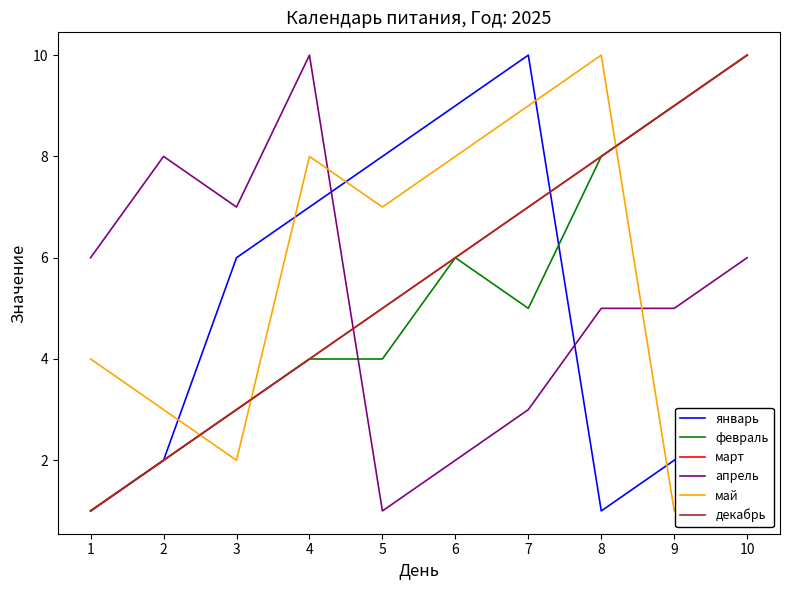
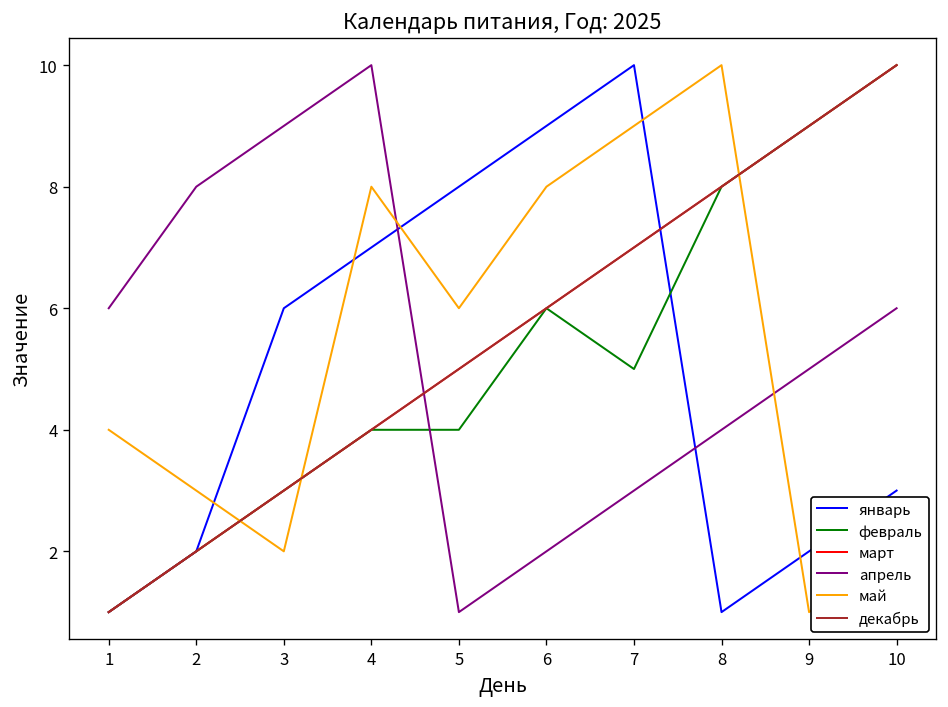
апрель, 3: 7 -> 9
май, 5: 7 -> 6
апрель, 8: 5 -> 4
